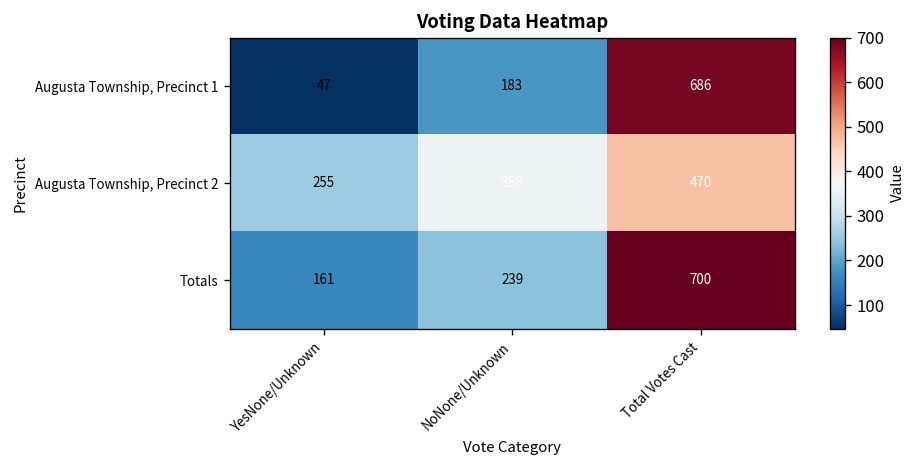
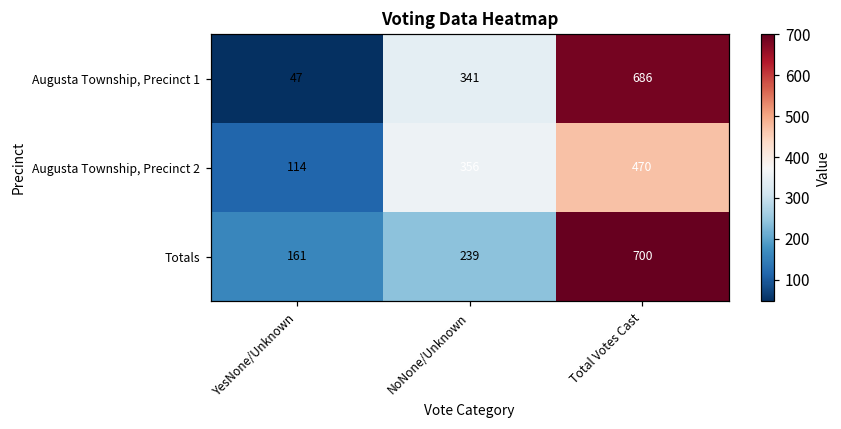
Augusta Township, Precinct 1, NoNone/Unknown: 183 -> 341
Augusta Township, Precinct 2, YesNone/Unknown: 255 -> 114
